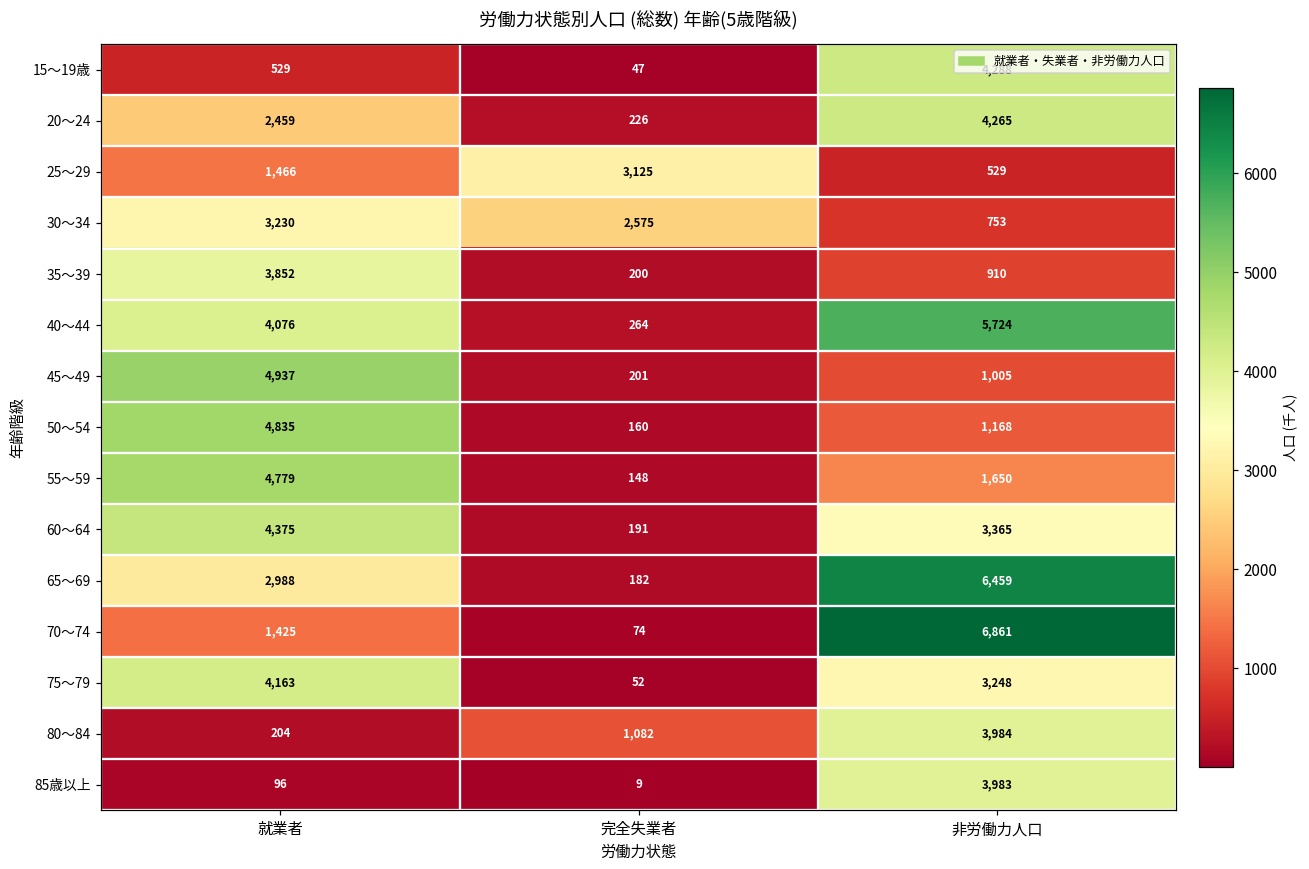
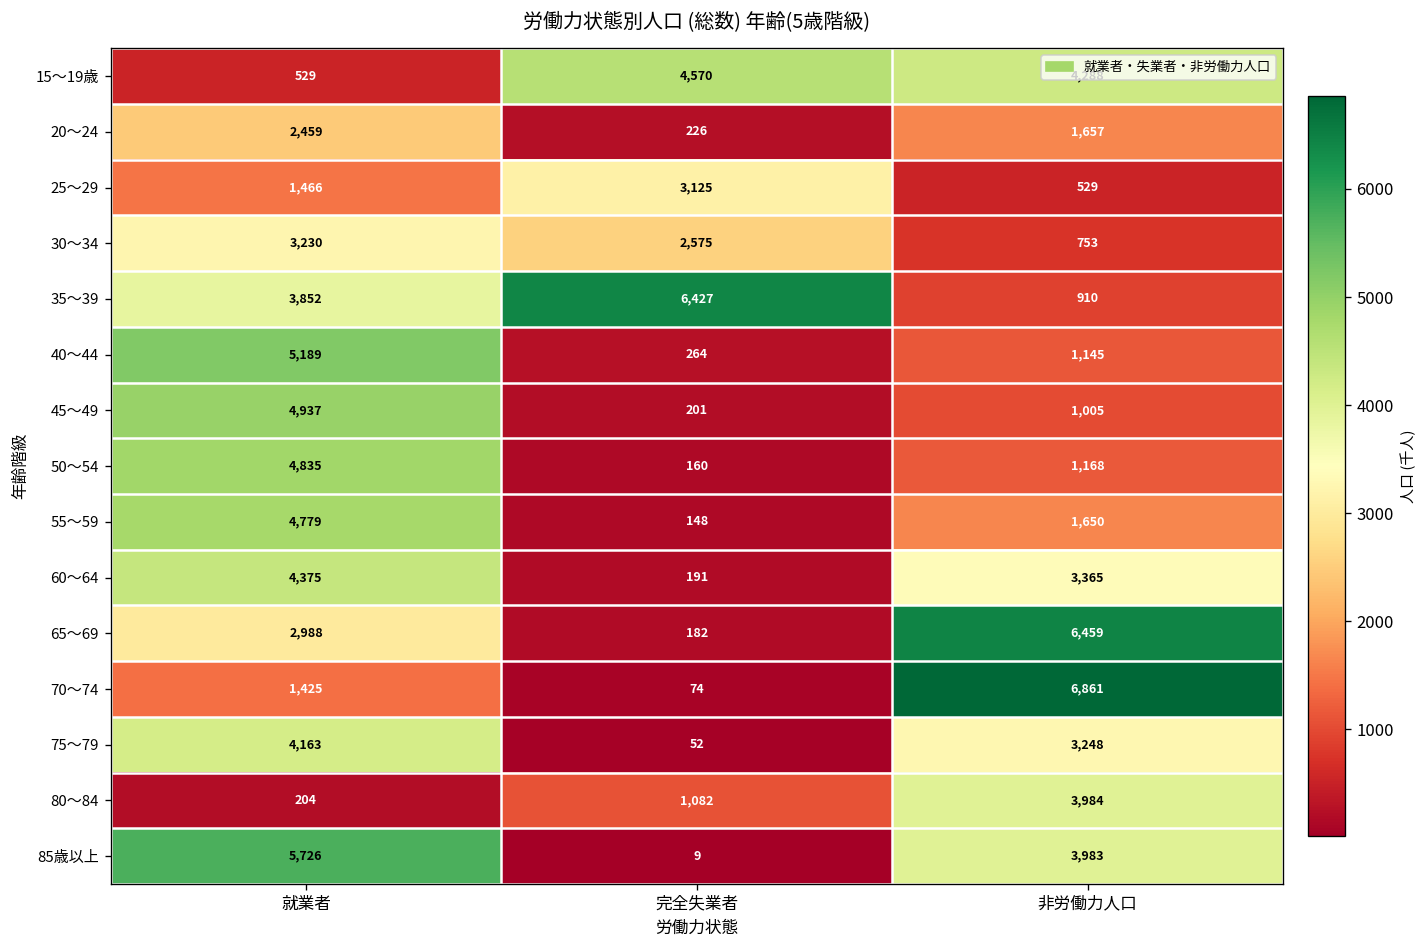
15～19歳, 完全失業者: 47 -> 4,570
20～24, 非労働力人口: 4,265 -> 1,657
35～39, 完全失業者: 200 -> 6,427
40～44, 就業者: 4,076 -> 5,189
40～44, 非労働力人口: 5,724 -> 1,145
85歳以上, 就業者: 96 -> 5,726
